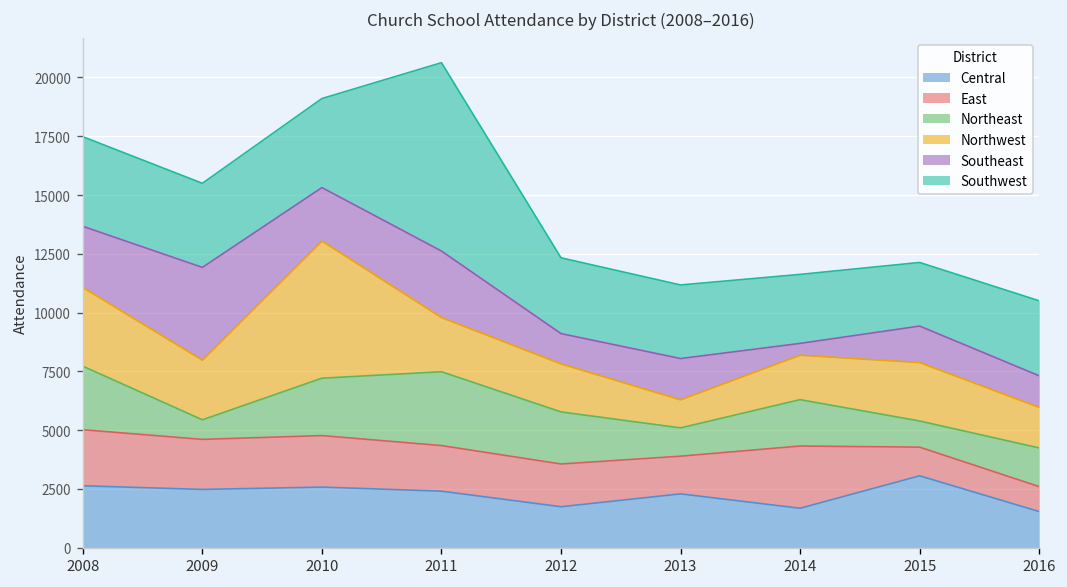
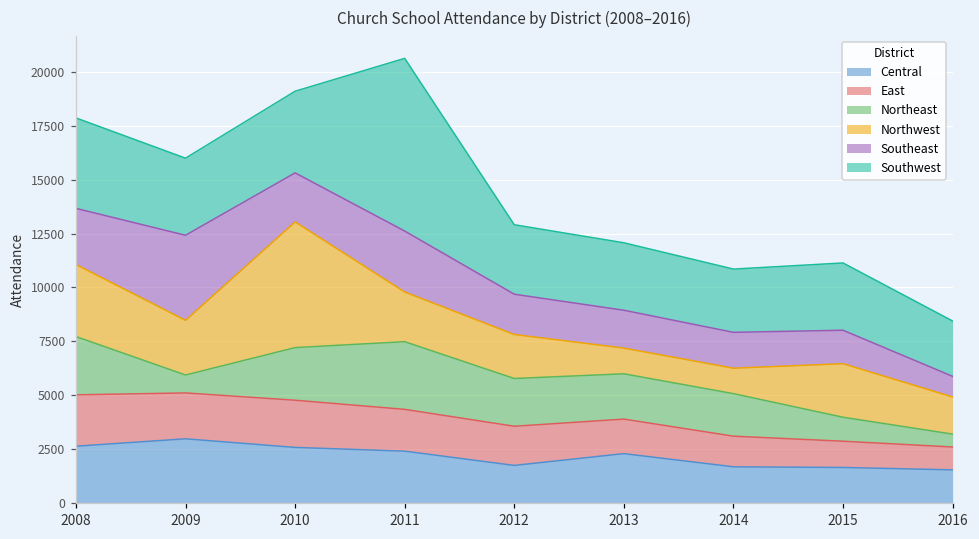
Southwest, 2008: 3800 -> 4200
Central, 2009: 2500 -> 3000
Southeast, 2012: 1300 -> 1900
Northeast, 2013: 1200 -> 2100
East, 2014: 2600 -> 1400
Northwest, 2014: 1900 -> 1200
Southeast, 2014: 500 -> 1700
Central, 2015: 3100 -> 1600
Southwest, 2015: 2700 -> 3100
Northeast, 2016: 1600 -> 600
Southeast, 2016: 1300 -> 1000
Southwest, 2016: 3200 -> 2600
